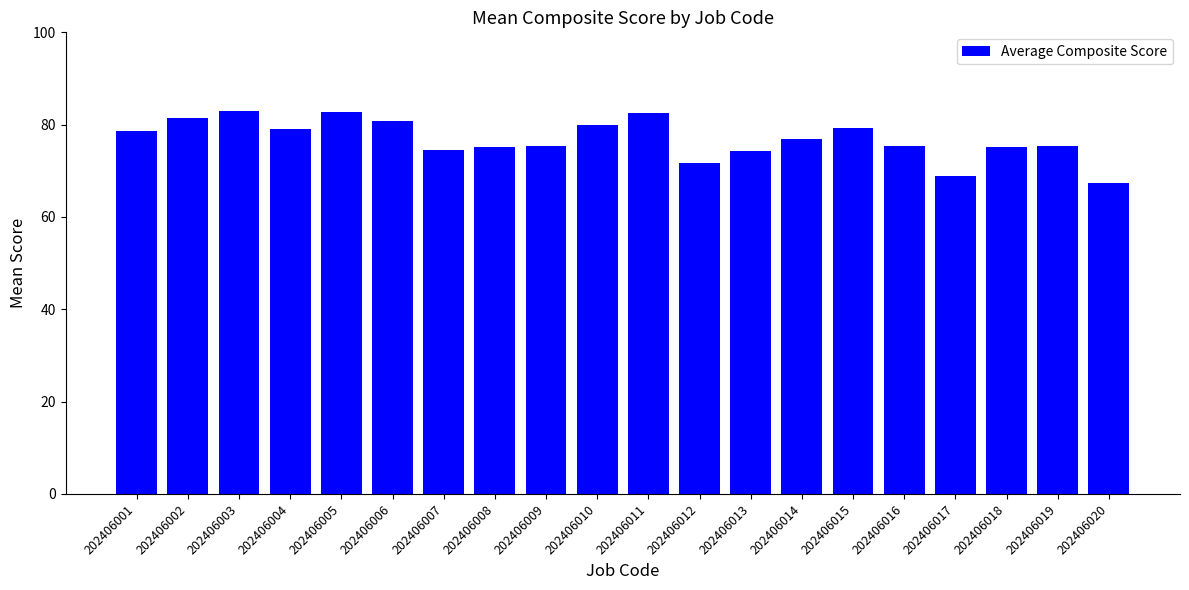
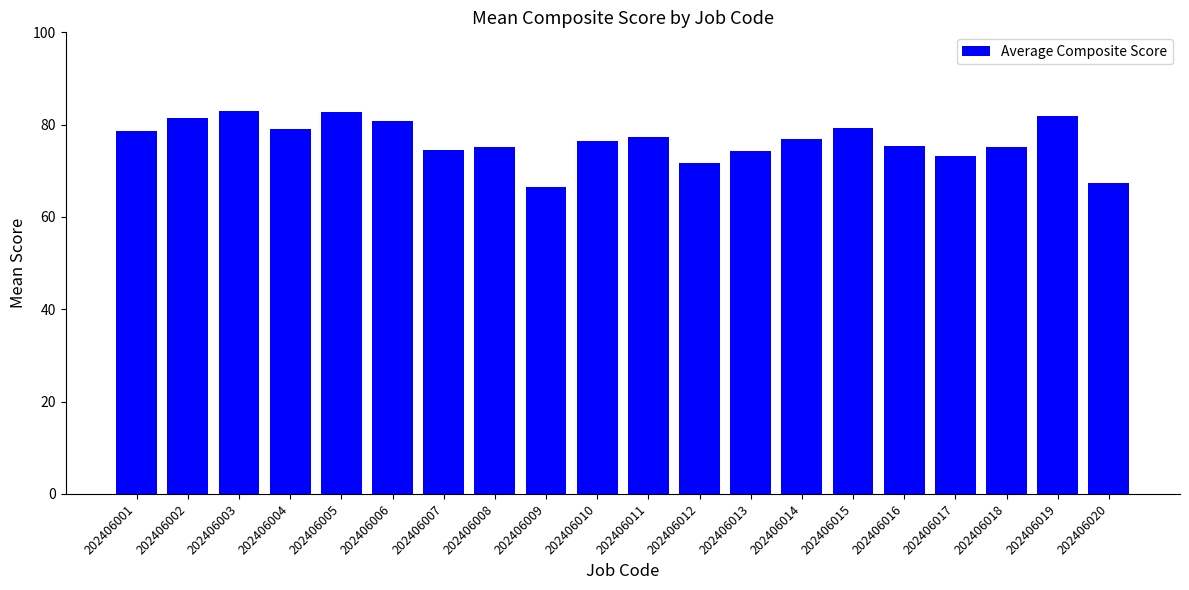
202406009: 75 -> 67
202406010: 80 -> 76
202406011: 82 -> 77
202406017: 69 -> 73
202406019: 75 -> 82
